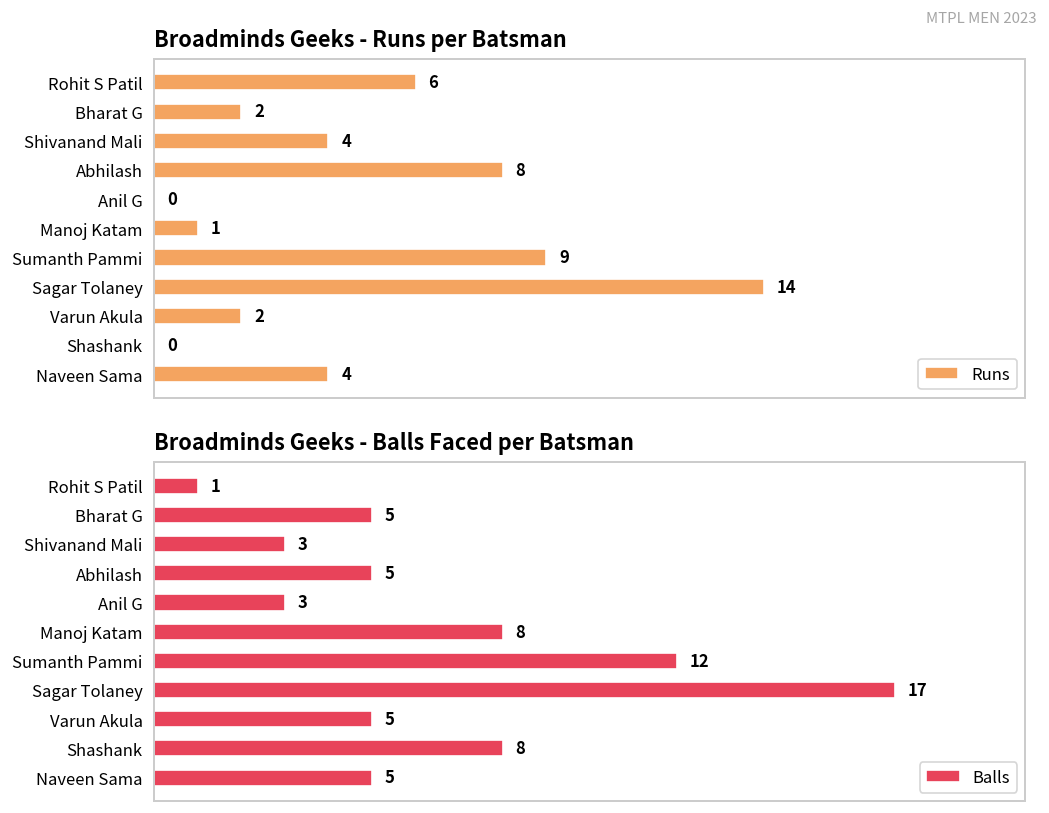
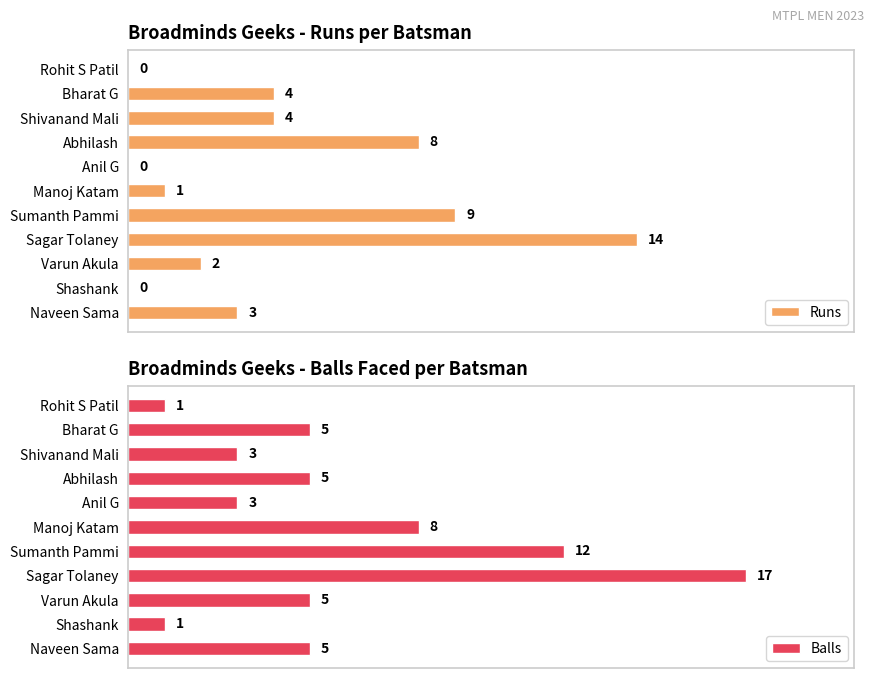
Broadminds Geeks - Runs per Batsman, Rohit S Patil: 6 -> 0
Broadminds Geeks - Runs per Batsman, Bharat G: 2 -> 4
Broadminds Geeks - Runs per Batsman, Naveen Sama: 4 -> 3
Broadminds Geeks - Balls Faced per Batsman, Shashank: 8 -> 1
